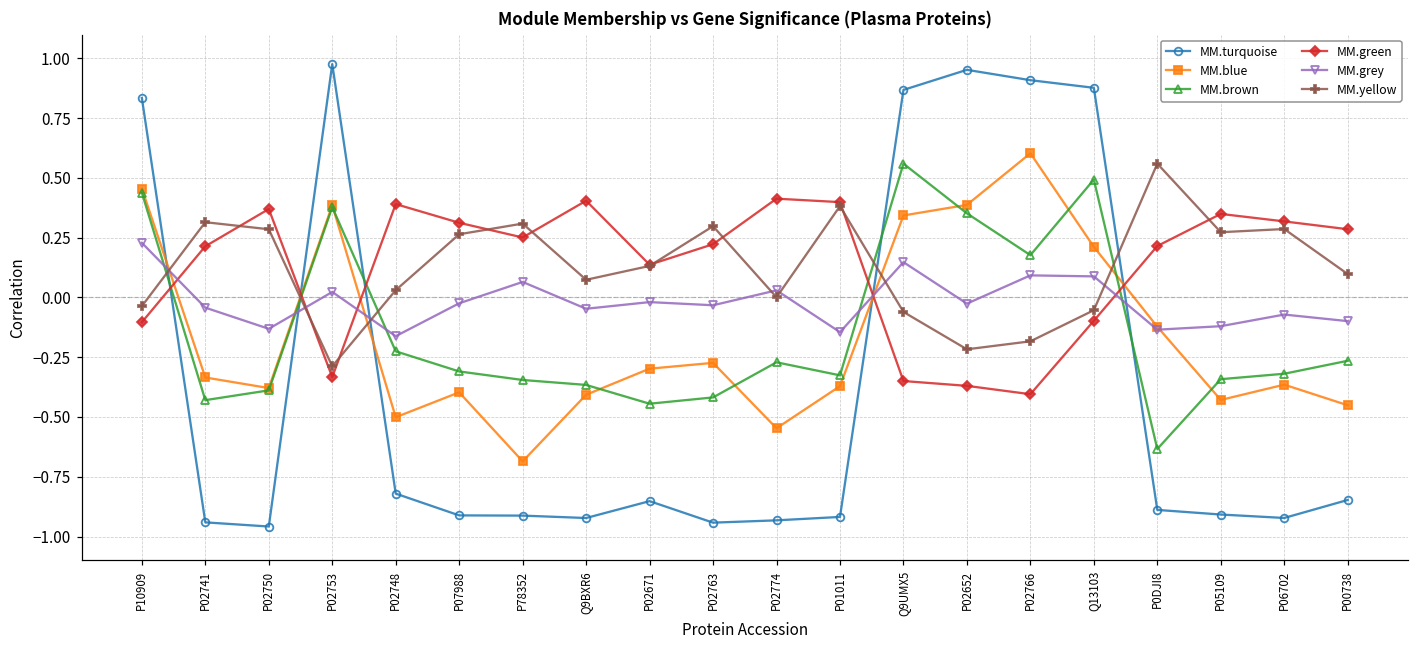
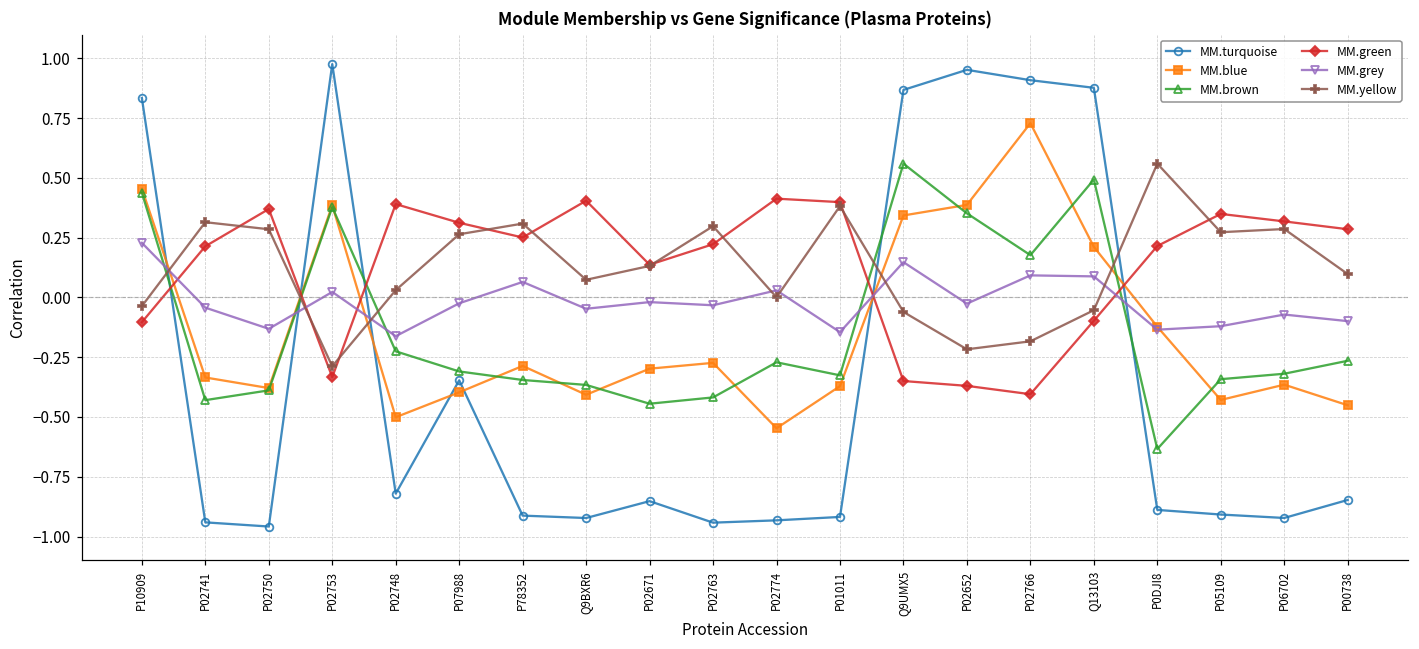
MM.turquoise, P07988: -0.91 -> -0.35
MM.blue, P78352: -0.69 -> -0.29
MM.blue, P02766: 0.60 -> 0.73
